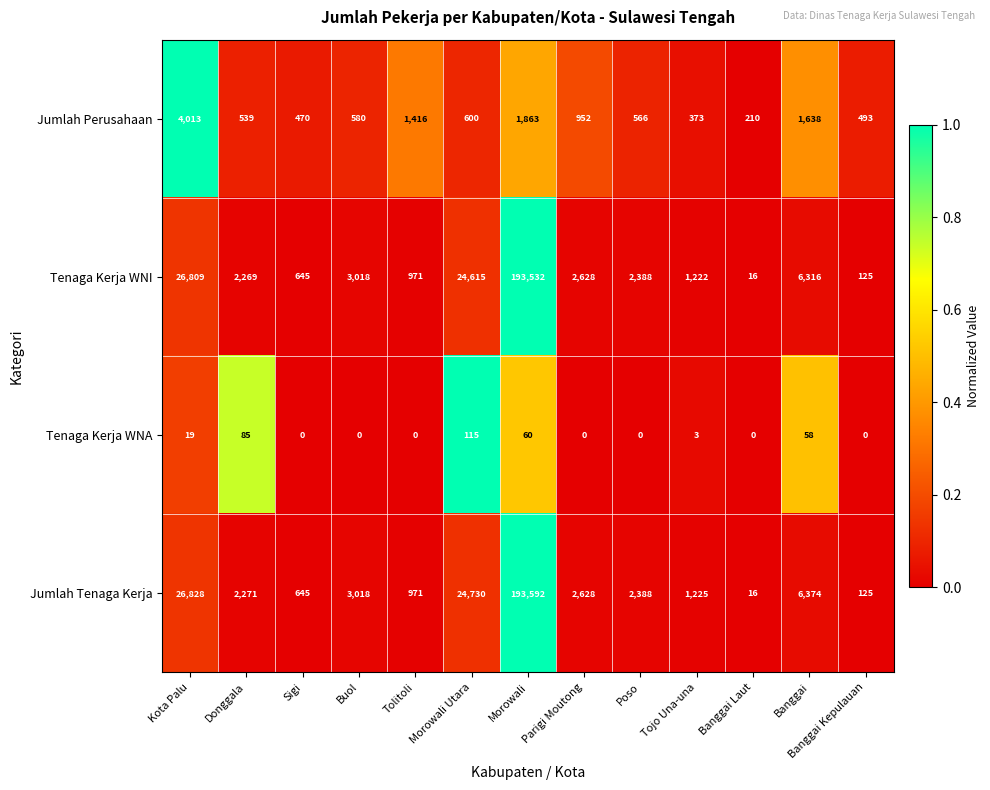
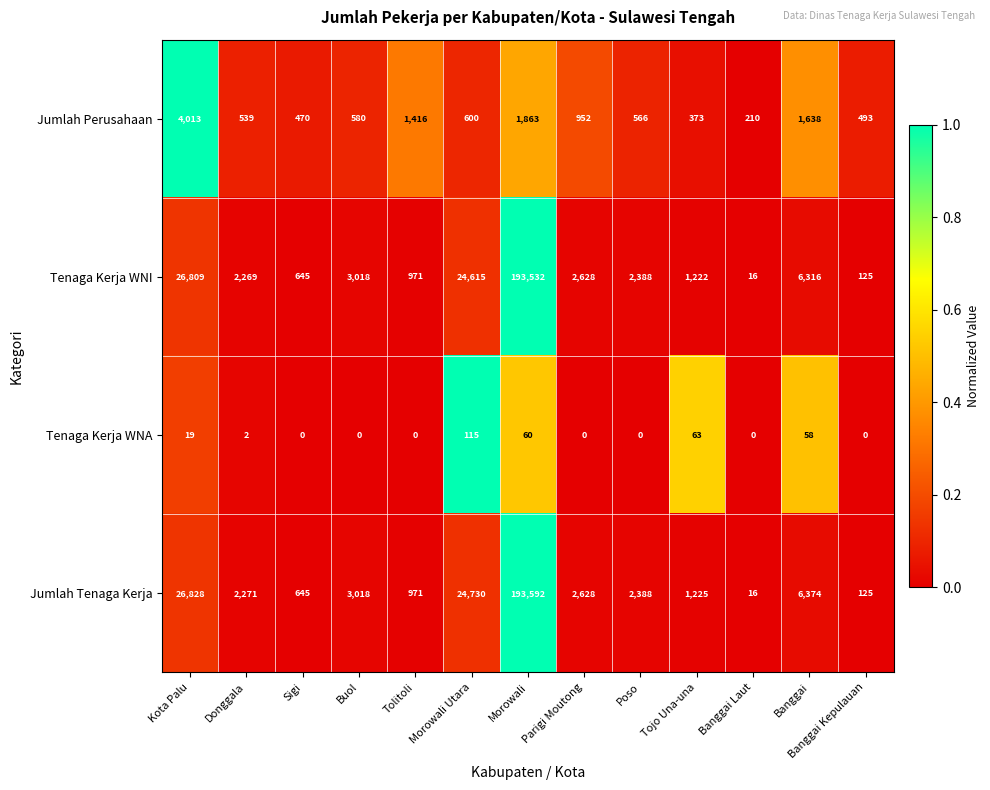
Tenaga Kerja WNA, Donggala: 85 -> 2
Tenaga Kerja WNA, Tojo Una-una: 3 -> 63
